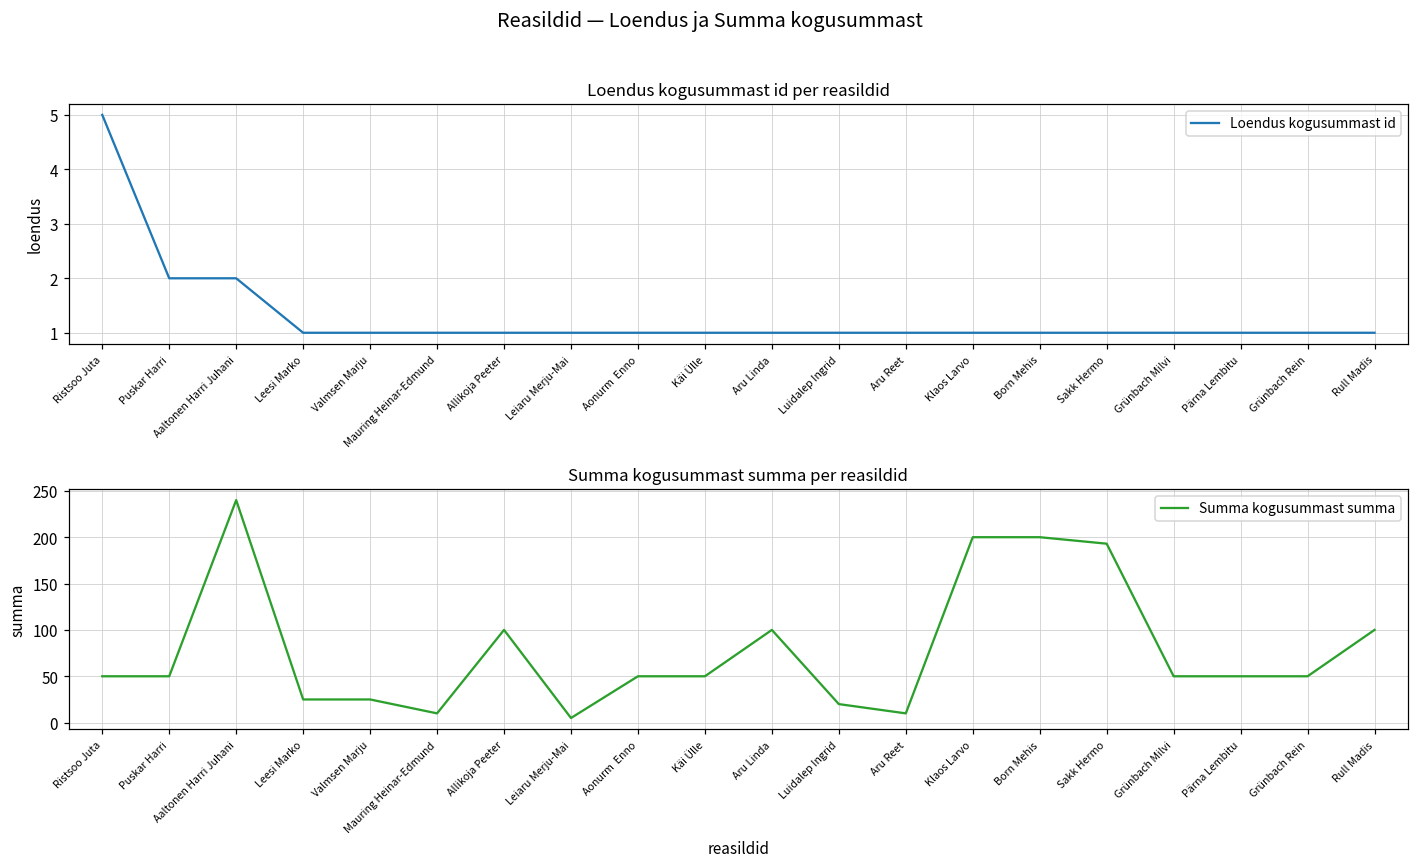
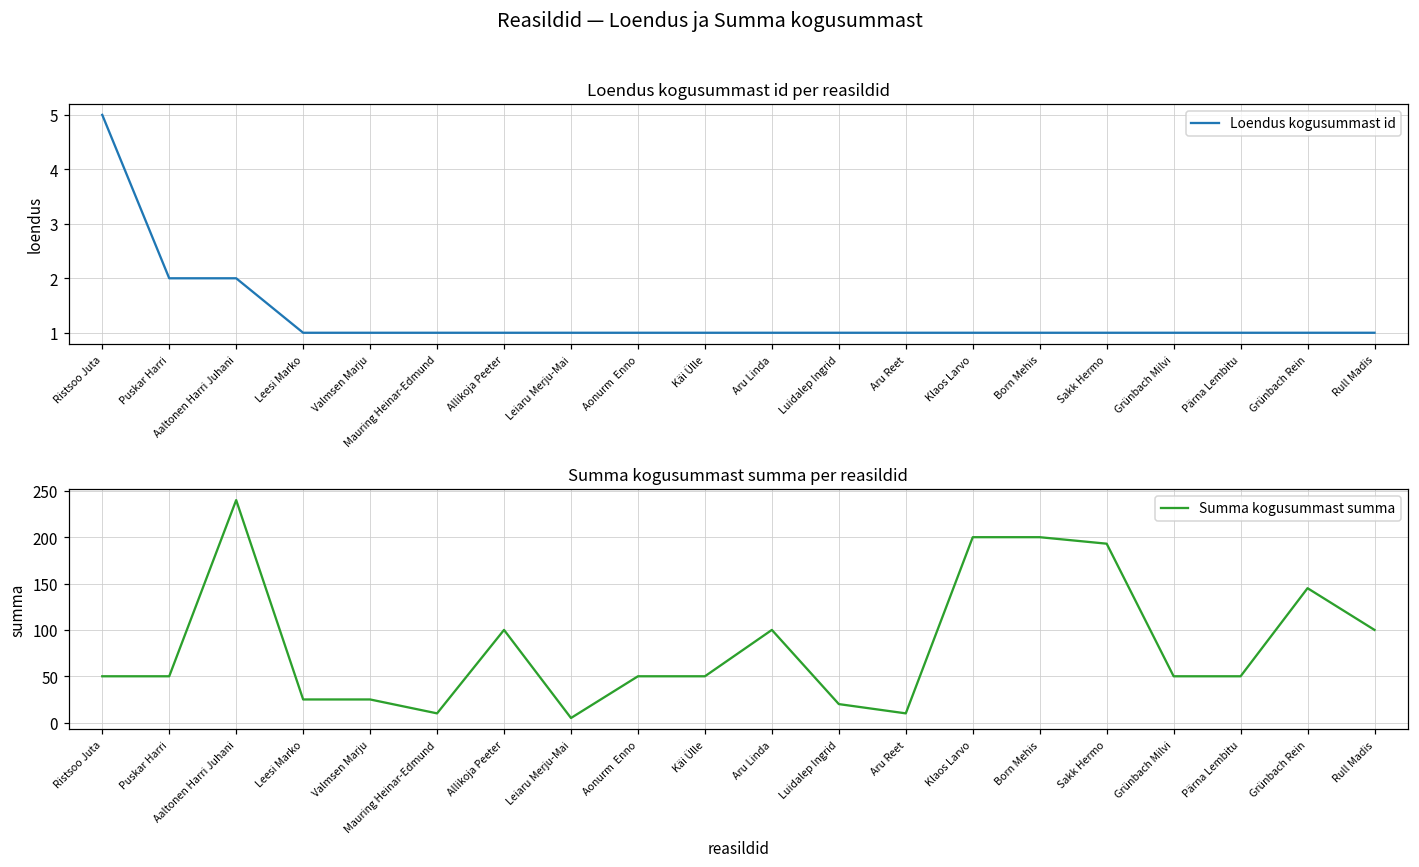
Summa kogusummast summa per reasildid, Grünbach Rein: 50 -> 150
